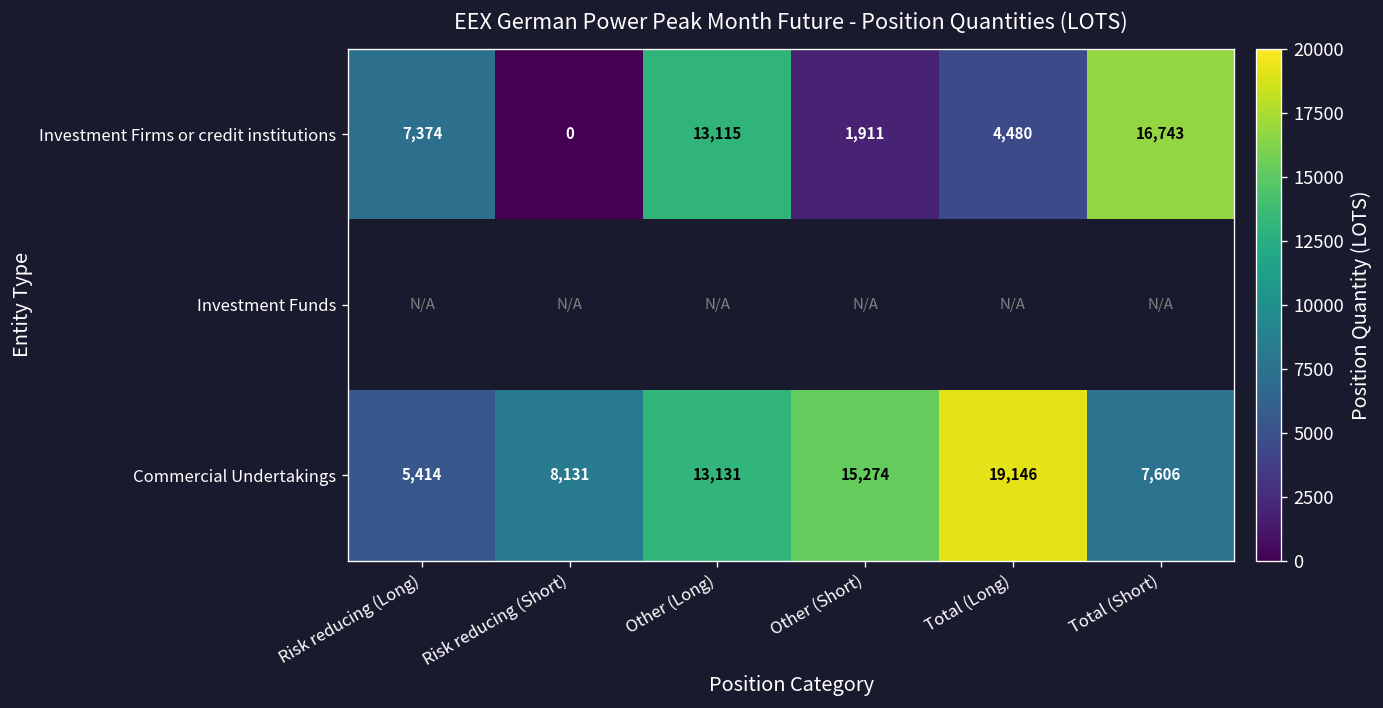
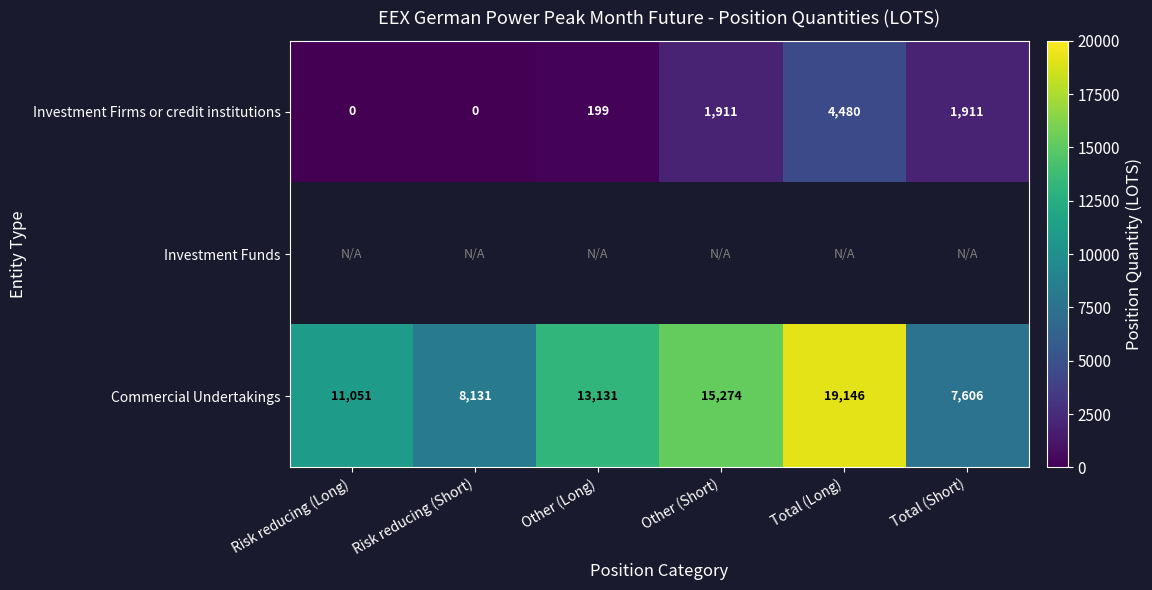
Investment Firms or credit institutions, Risk reducing (Long): 7,374 -> 0
Investment Firms or credit institutions, Other (Long): 13,115 -> 199
Investment Firms or credit institutions, Total (Short): 16,743 -> 1,911
Commercial Undertakings, Risk reducing (Long): 5,414 -> 11,051
